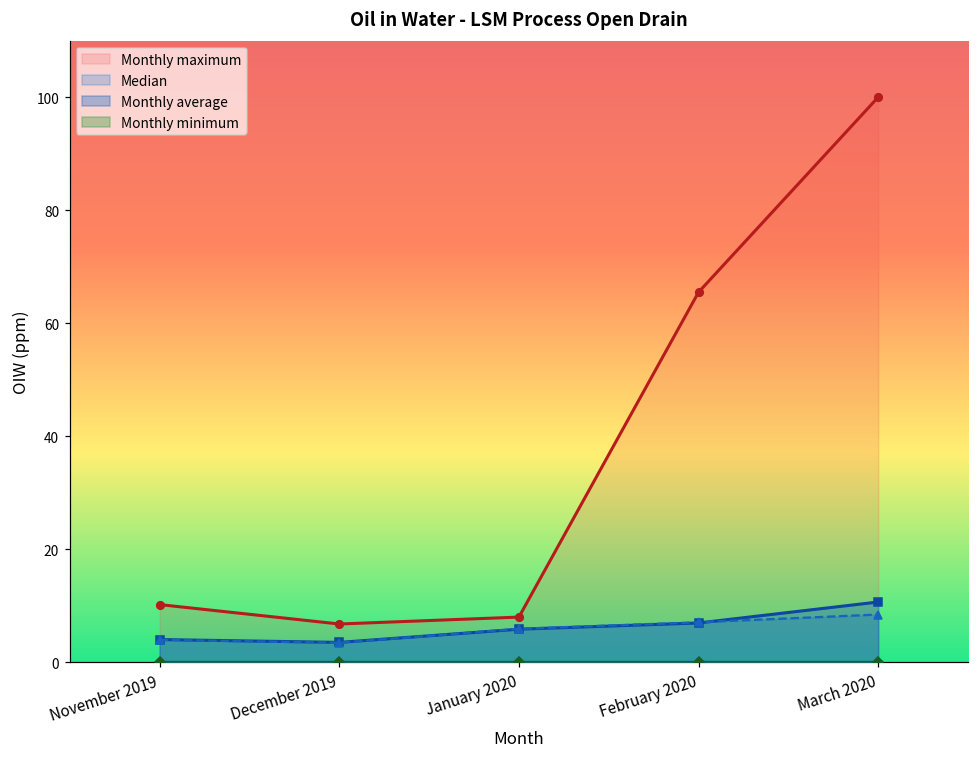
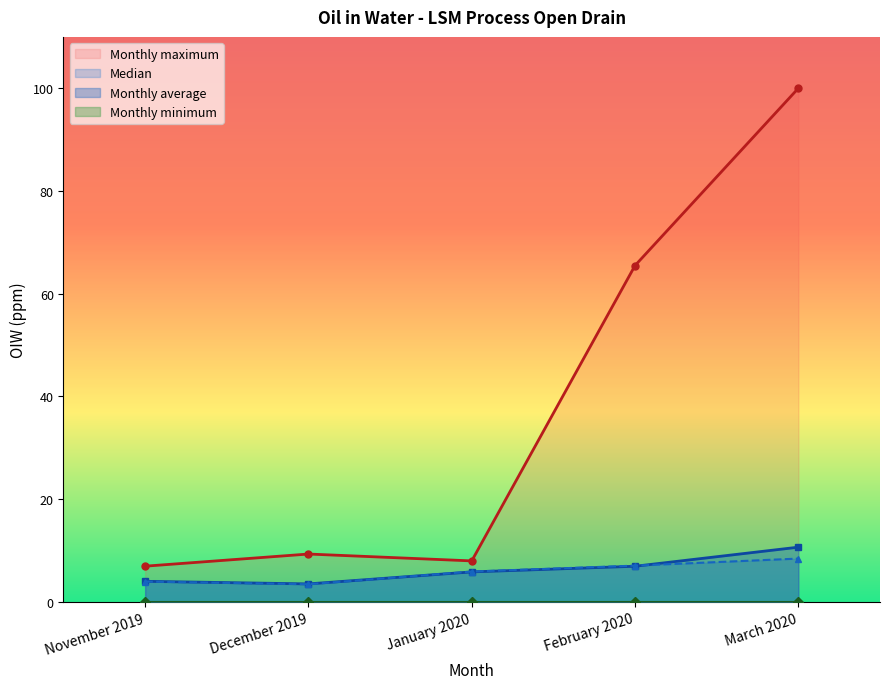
Monthly maximum, November 2019: 10 -> 7
Monthly maximum, December 2019: 7 -> 9
